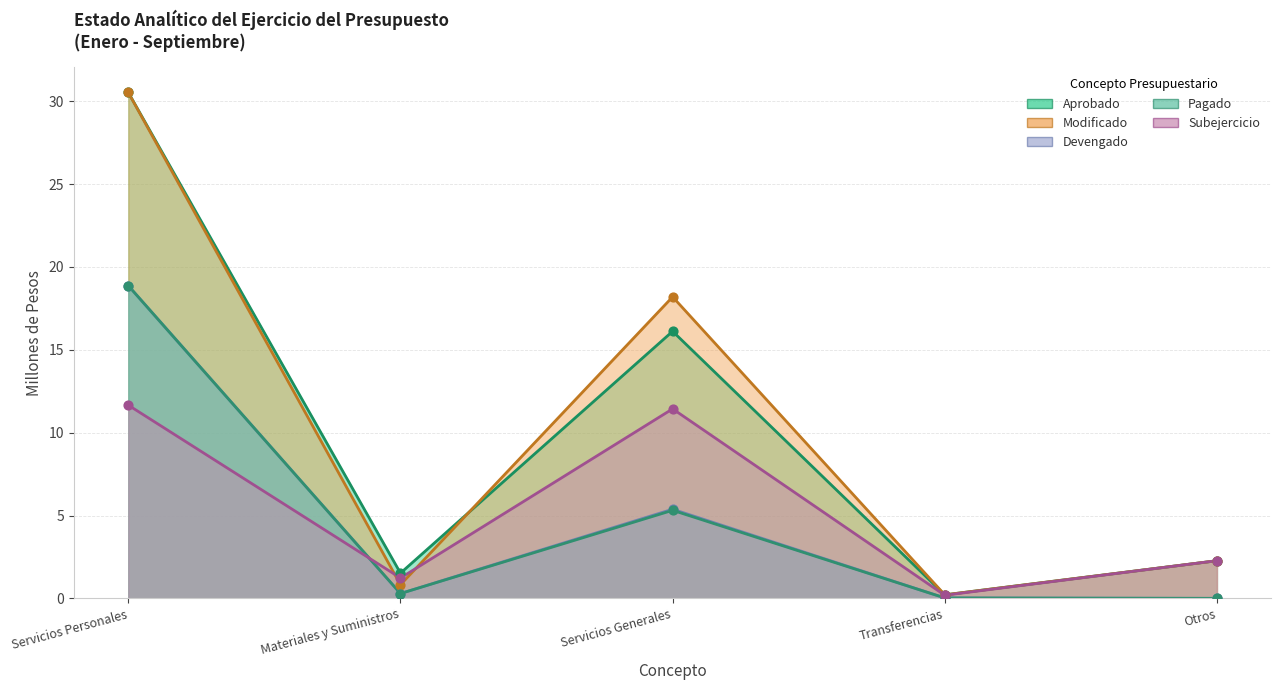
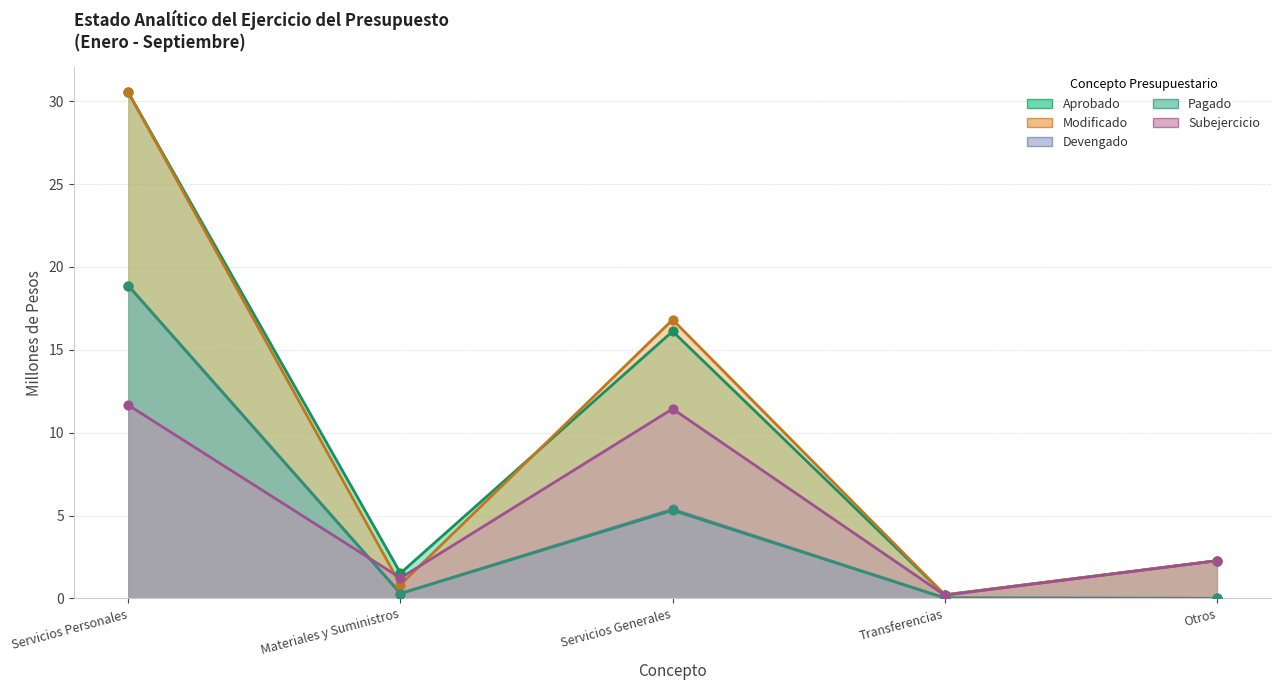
Modificado, Servicios Generales: 18.2 -> 16.8
